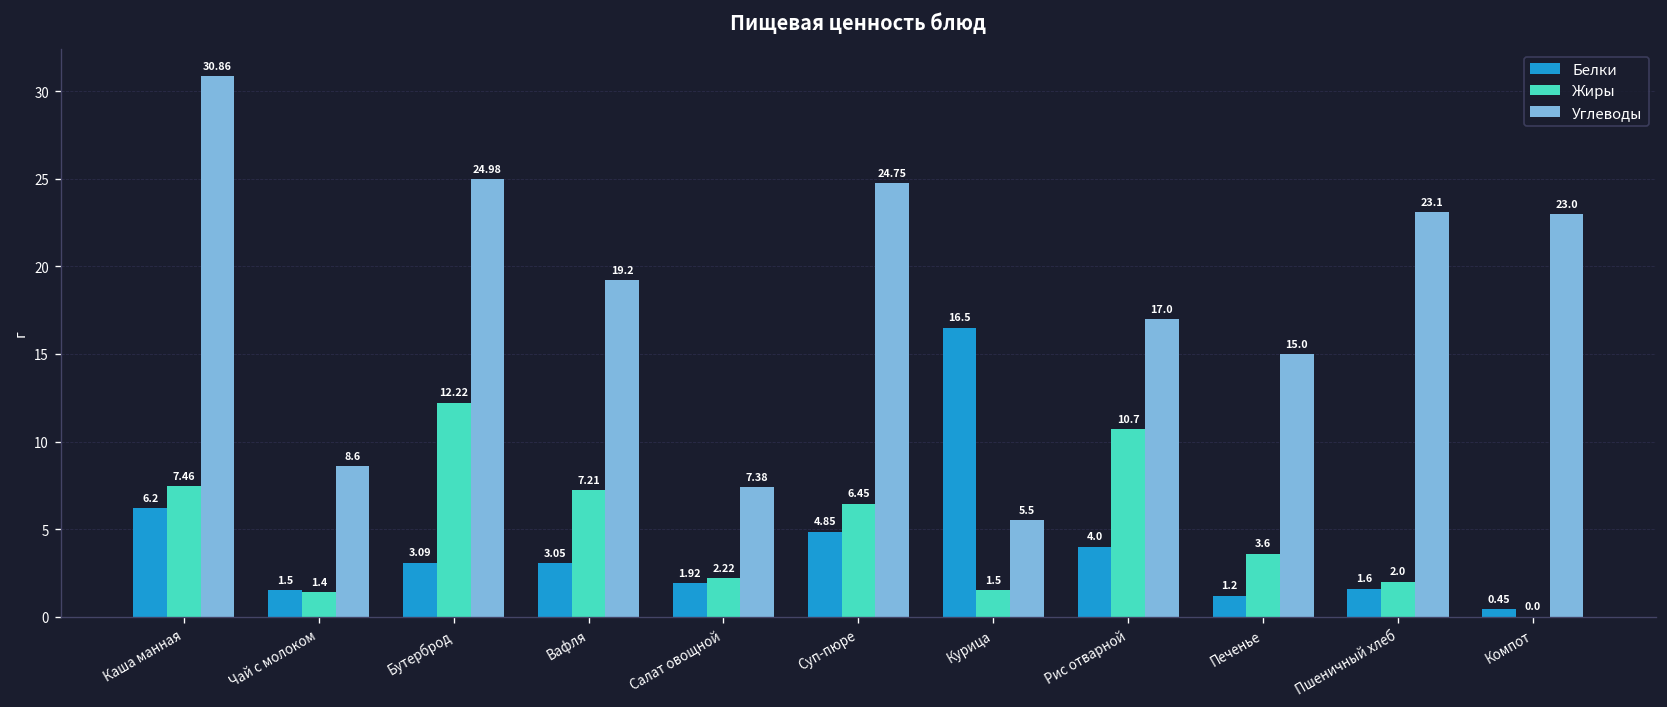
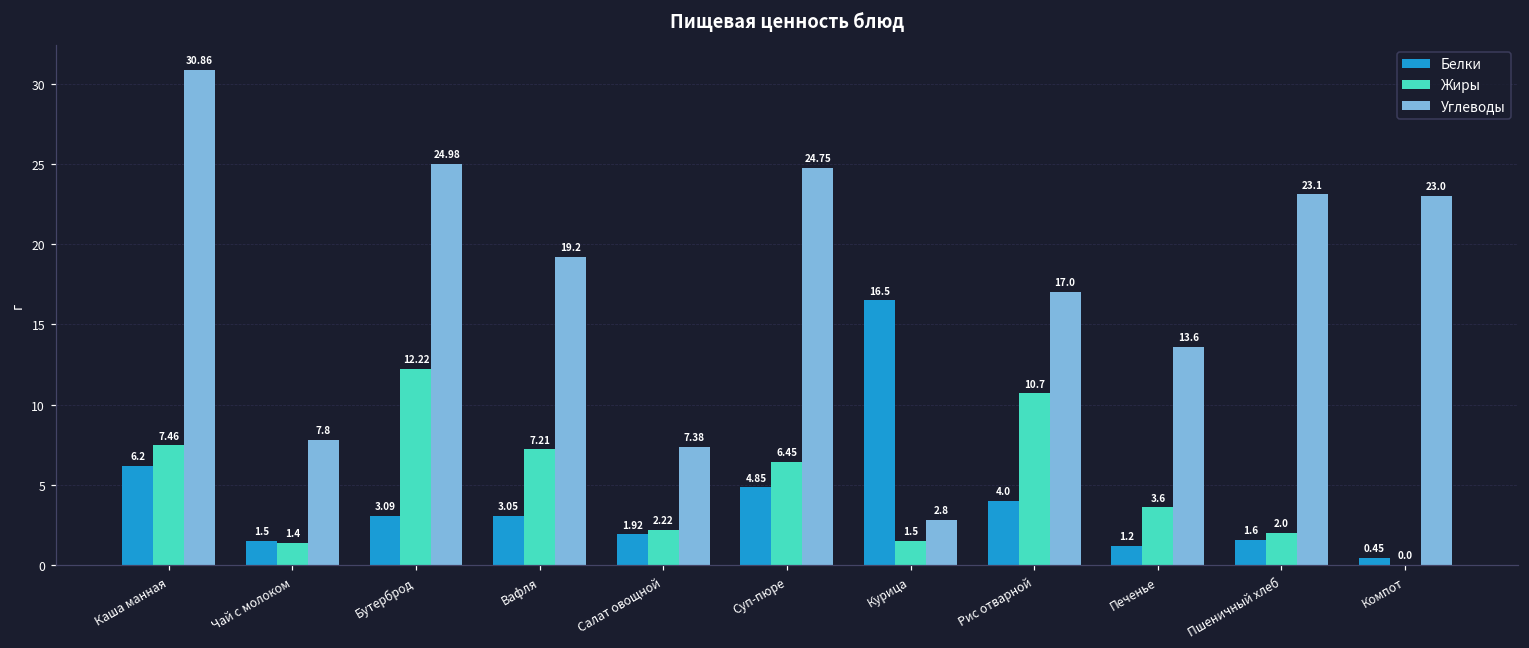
Углеводы, Чай с молоком: 8.6 -> 7.8
Углеводы, Курица: 5.5 -> 2.8
Углеводы, Печенье: 15.0 -> 13.6
